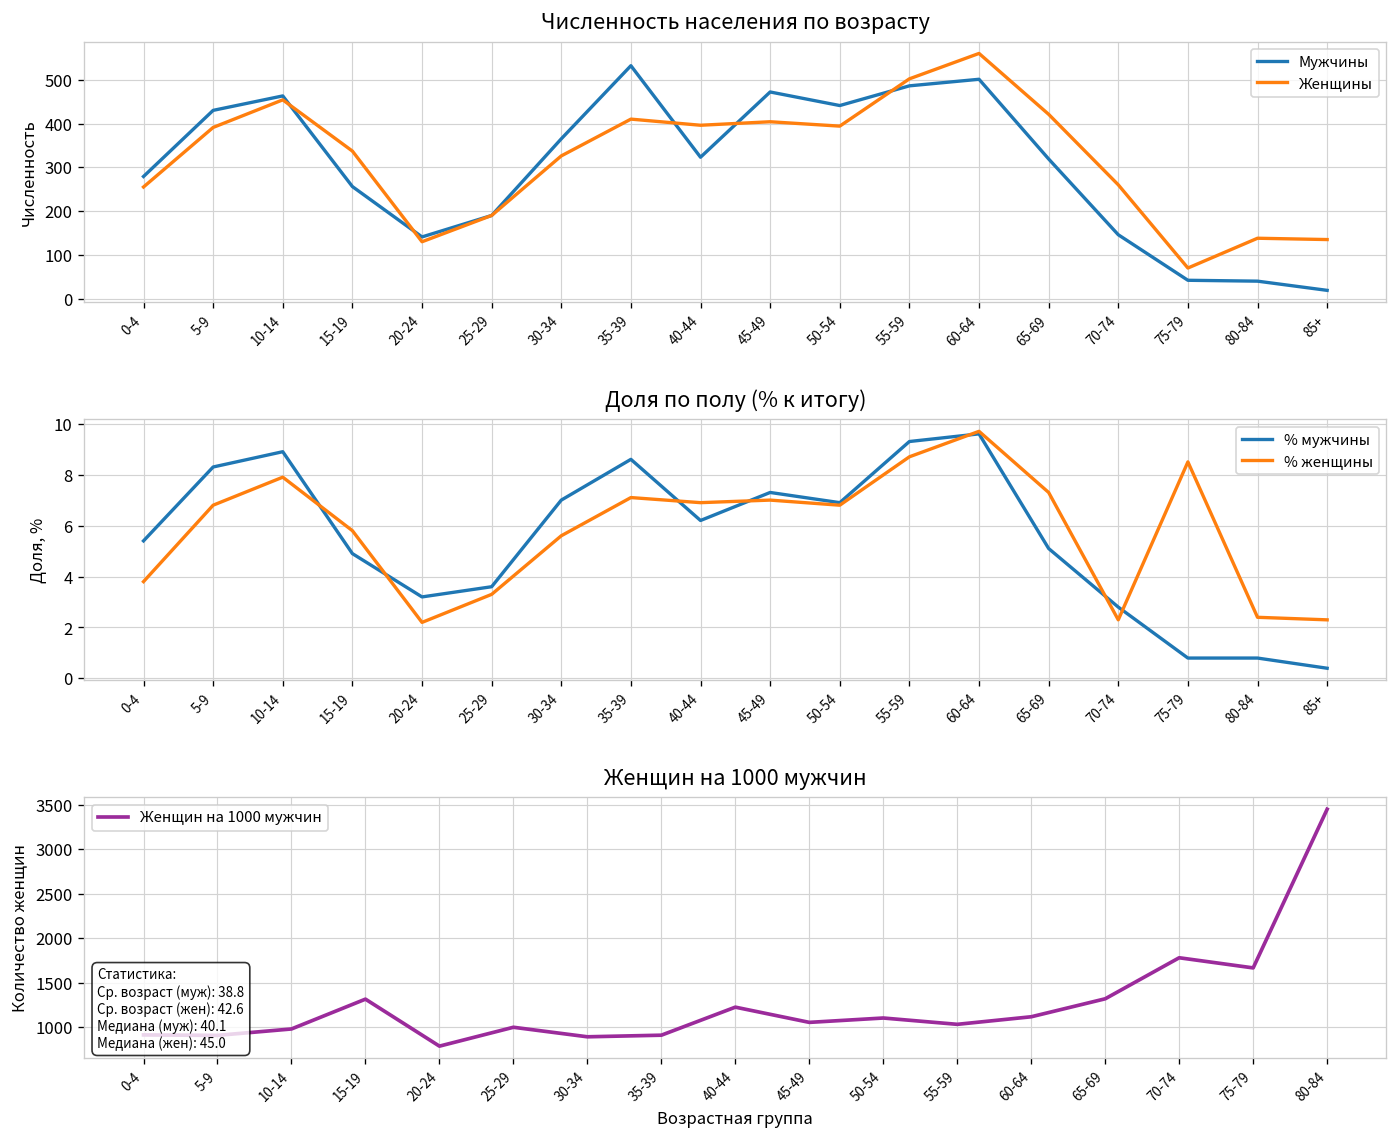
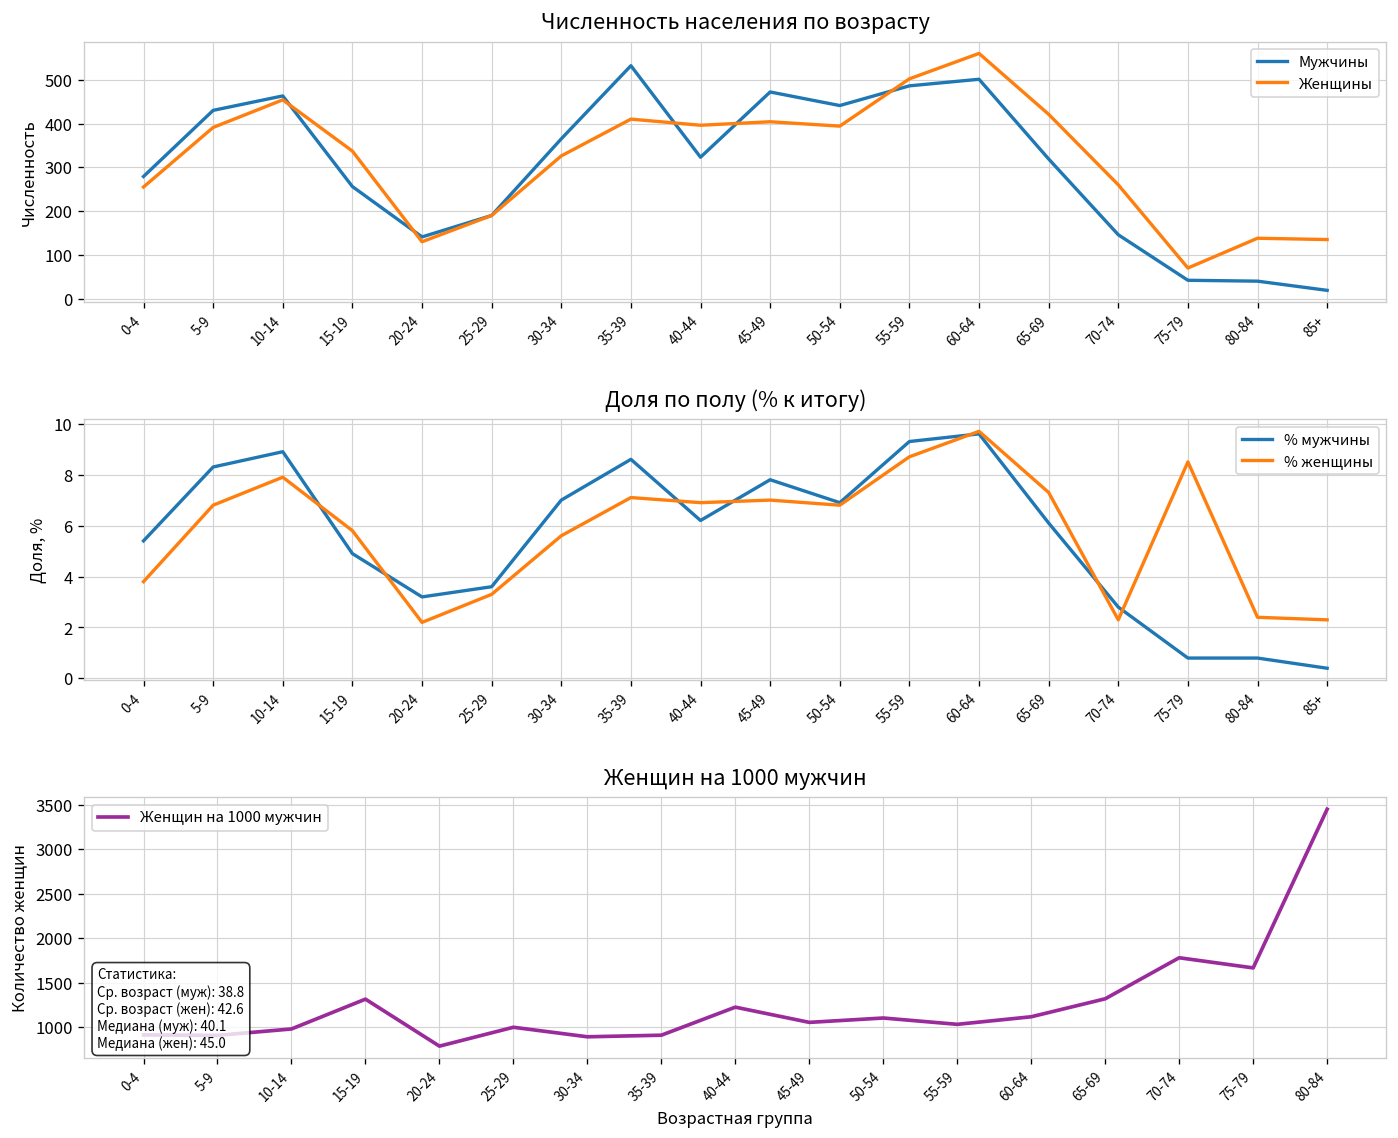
Доля по полу (% к итогу), % мужчины, 45-49: 7.3 -> 7.8
Доля по полу (% к итогу), % мужчины, 65-69: 5.1 -> 6.1
